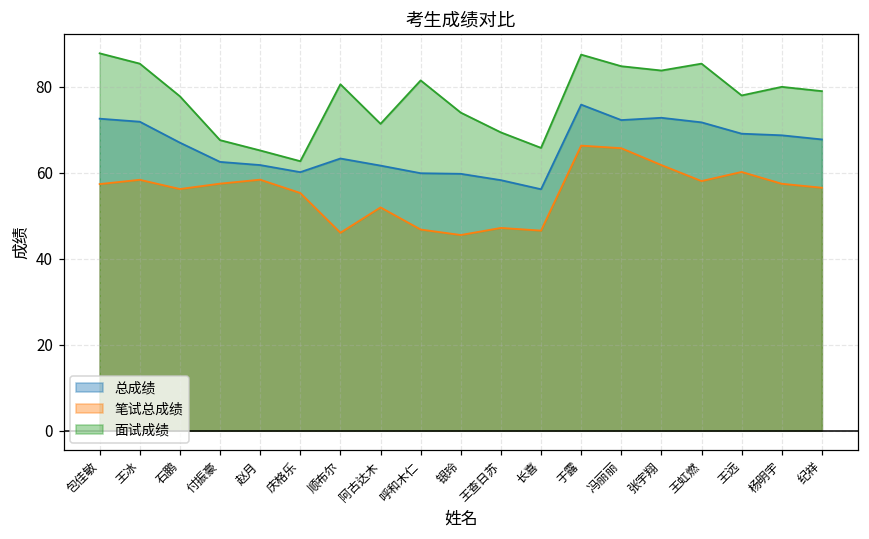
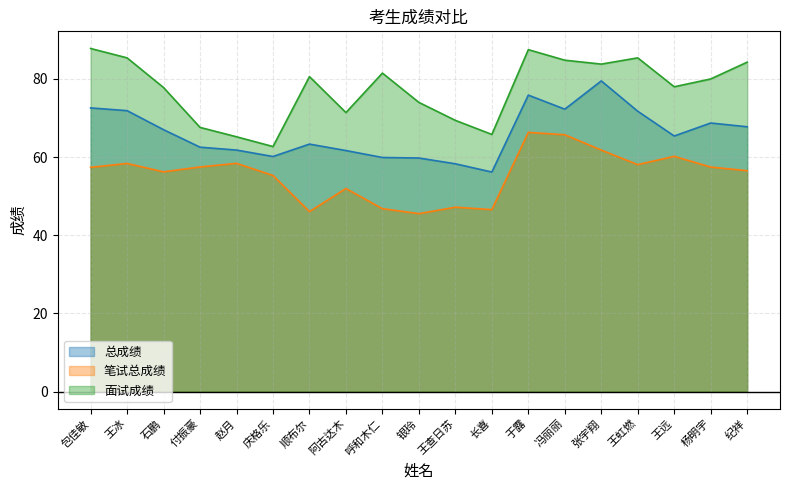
总成绩, 张宇翔: 73 -> 80
总成绩, 王远: 69 -> 65
面试成绩, 纪祥: 79 -> 84
